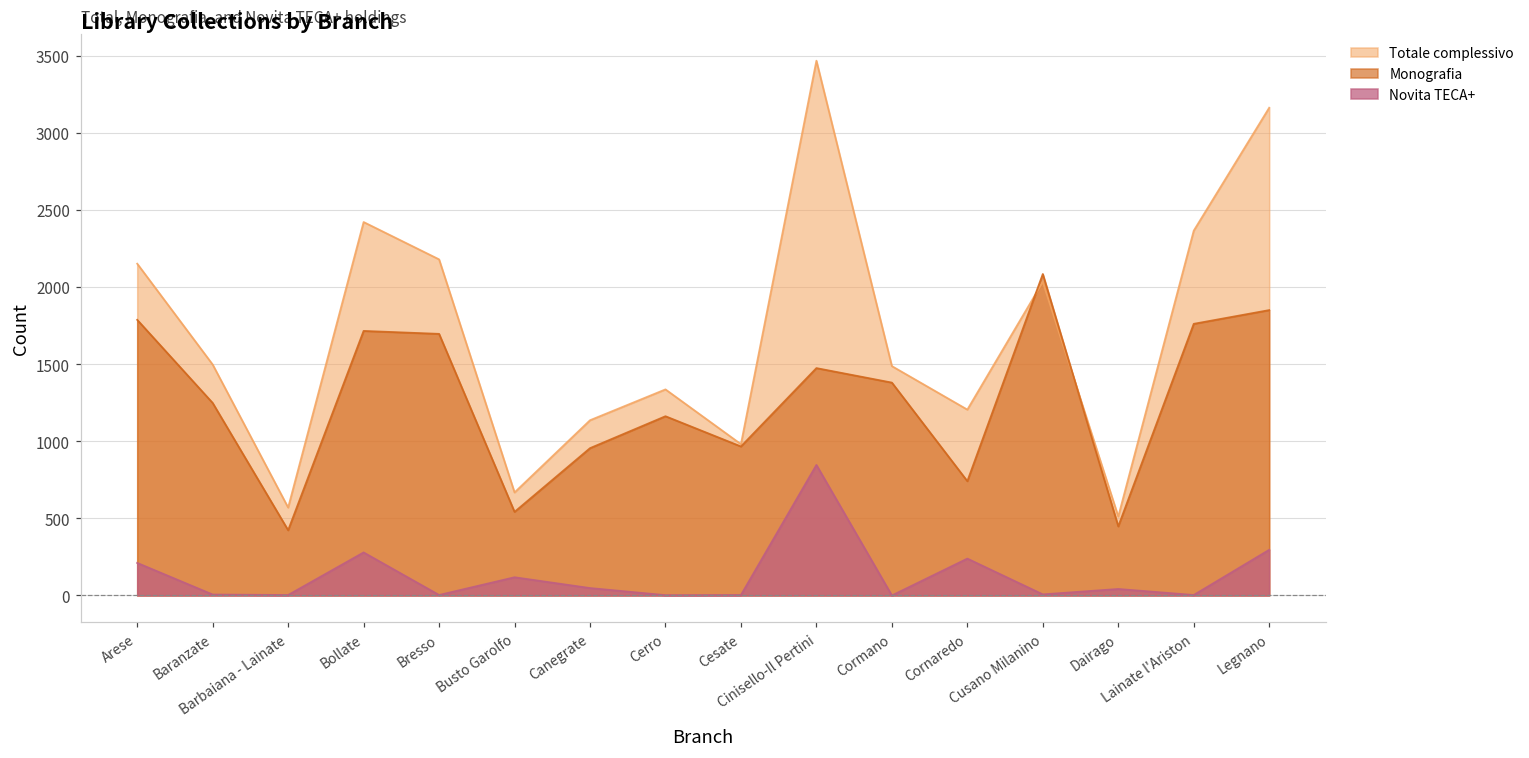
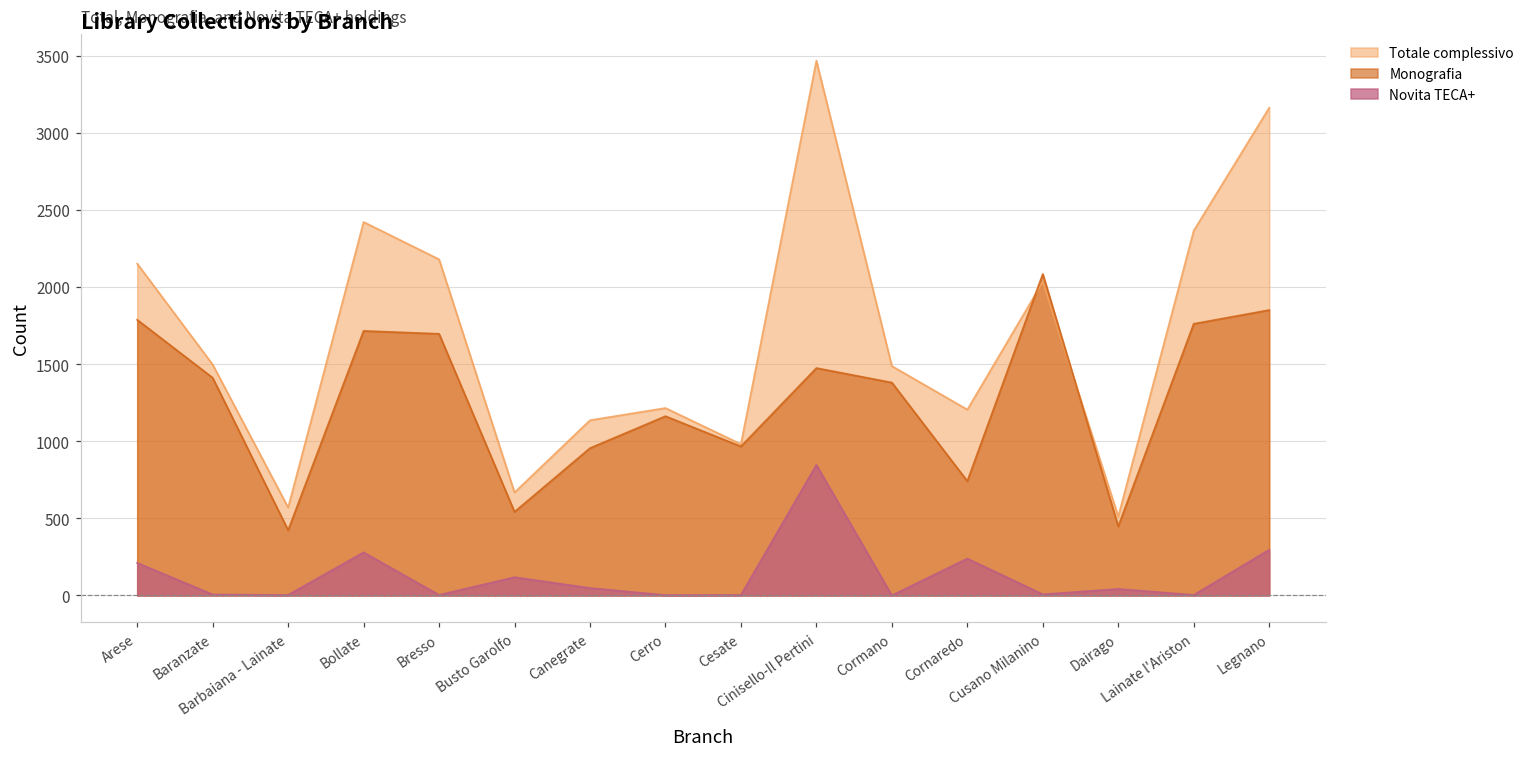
Monografia, Baranzate: 1250 -> 1410
Totale complessivo, Cerro: 1340 -> 1220
